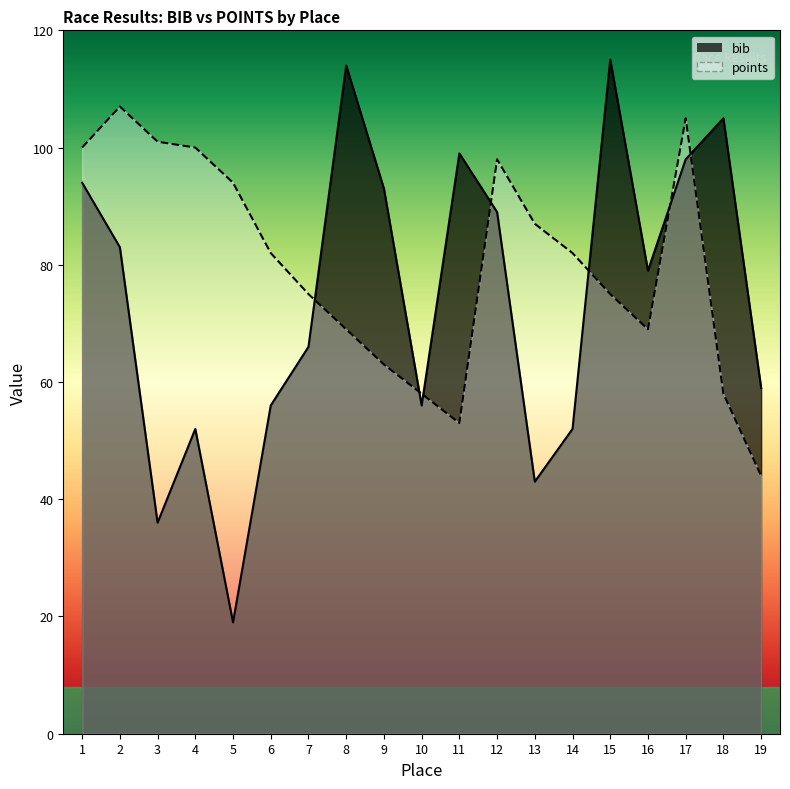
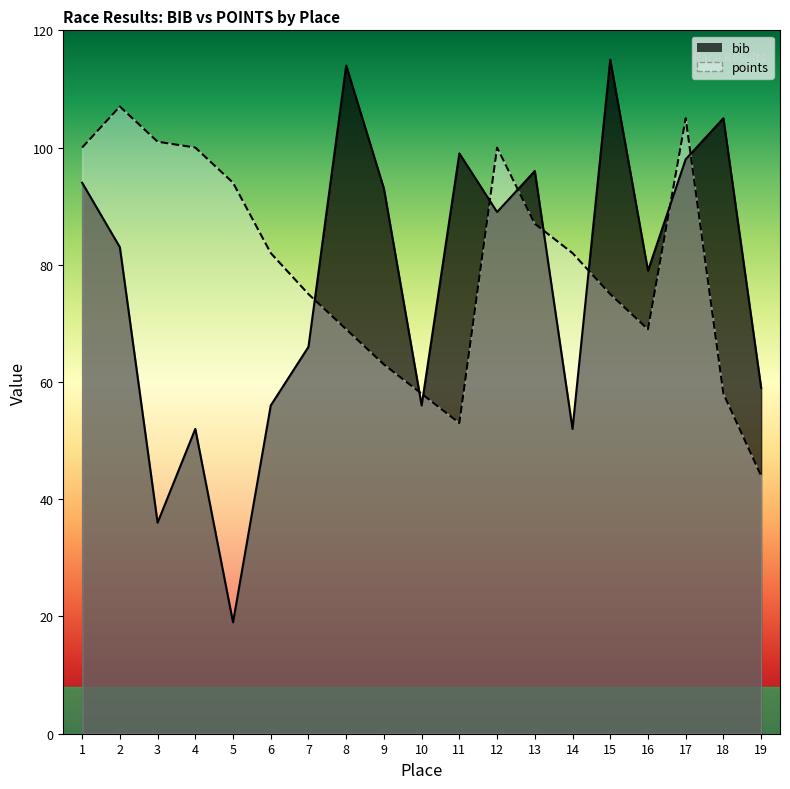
points, 12: 98 -> 100
bib, 13: 43 -> 96
